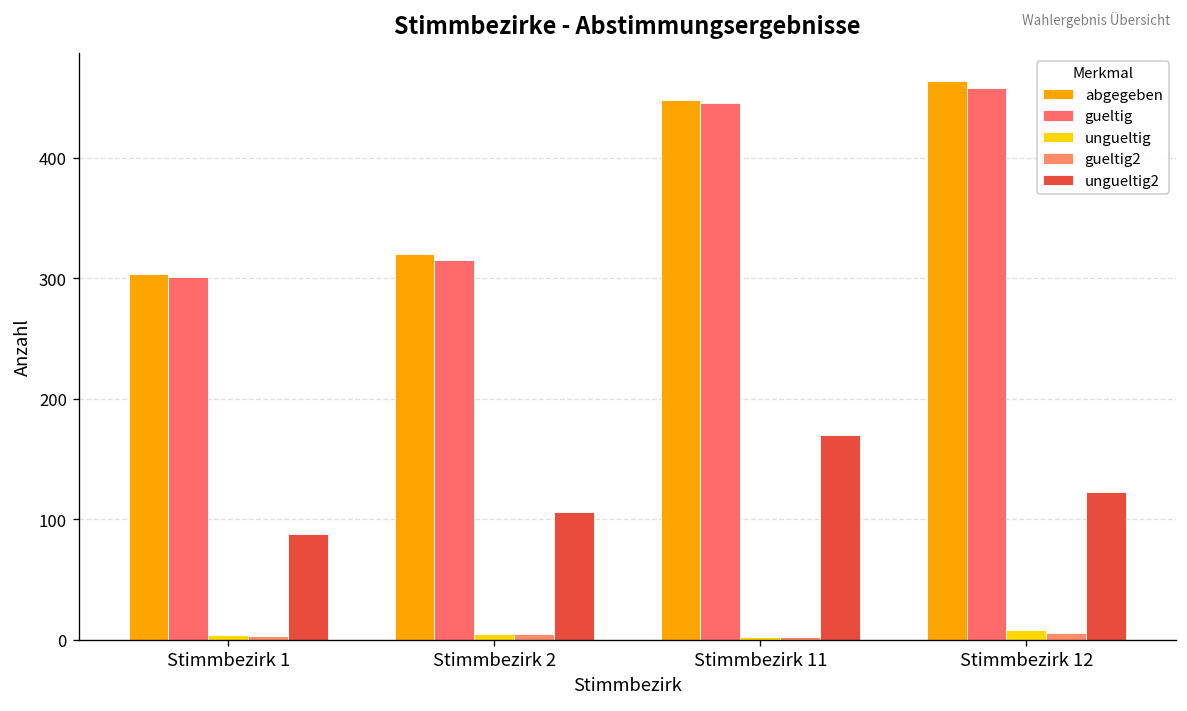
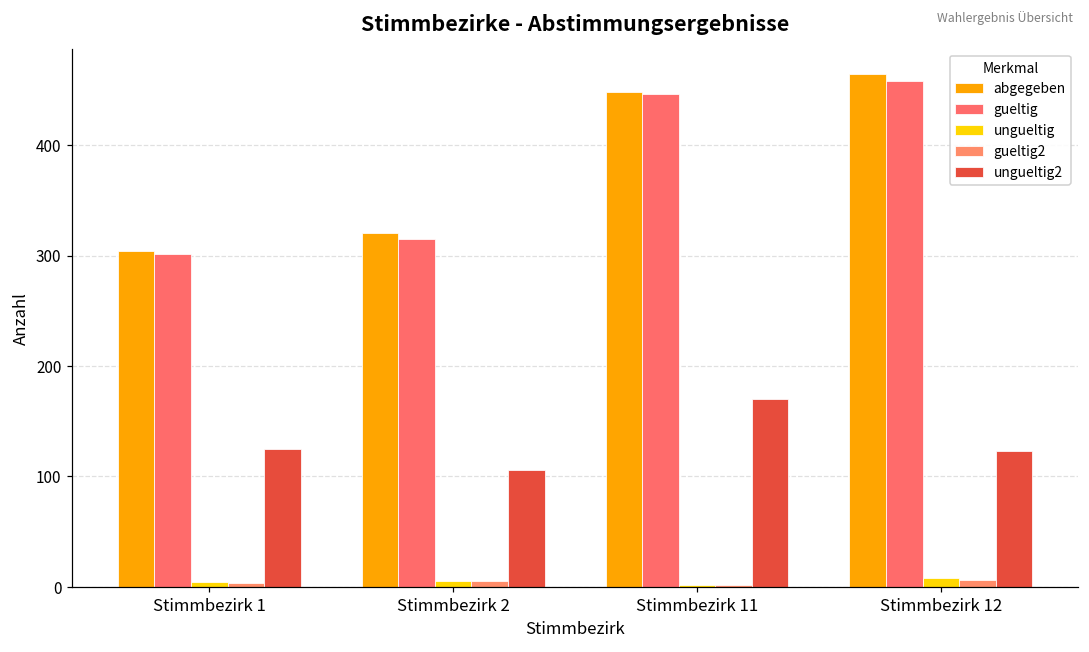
ungueltig2, Stimmbezirk 1: 88 -> 125
